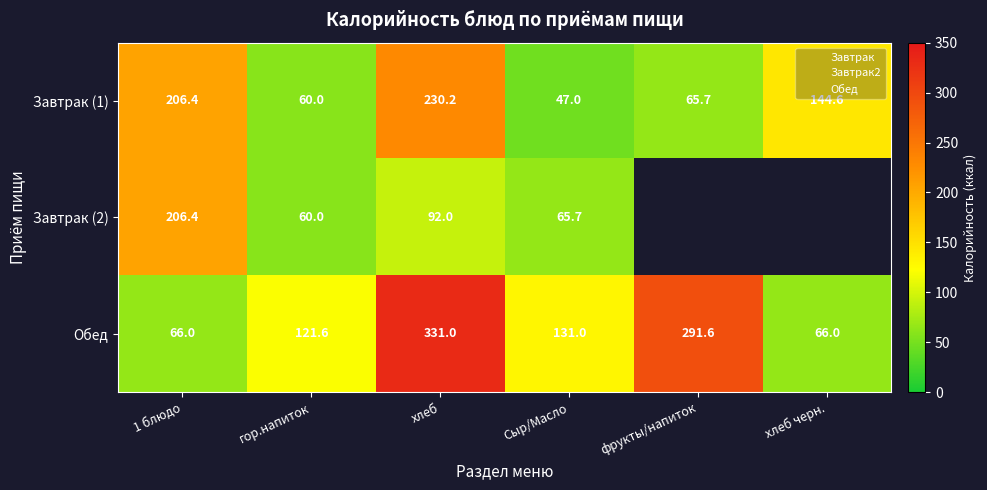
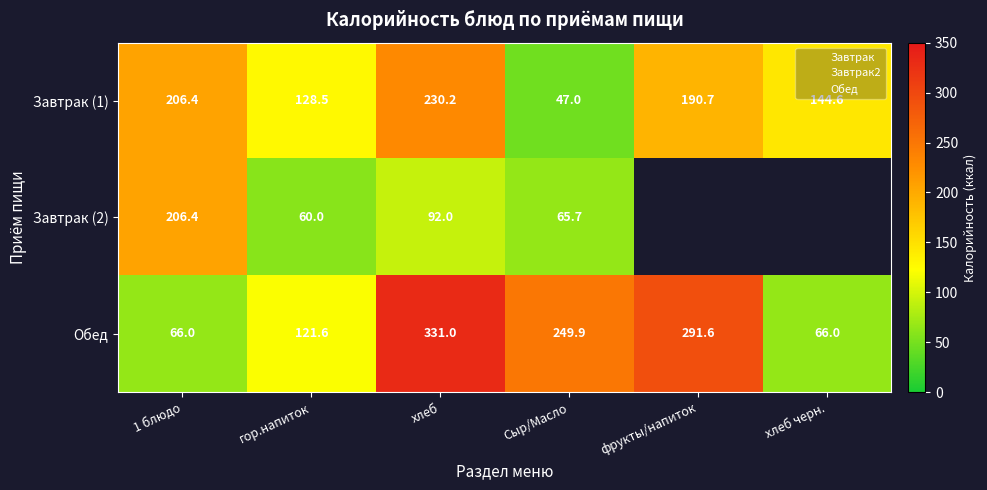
Завтрак (1), гор.напиток: 60.0 -> 128.5
Завтрак (1), фрукты/напиток: 65.7 -> 190.7
Обед, Сыр/Масло: 131.0 -> 249.9
